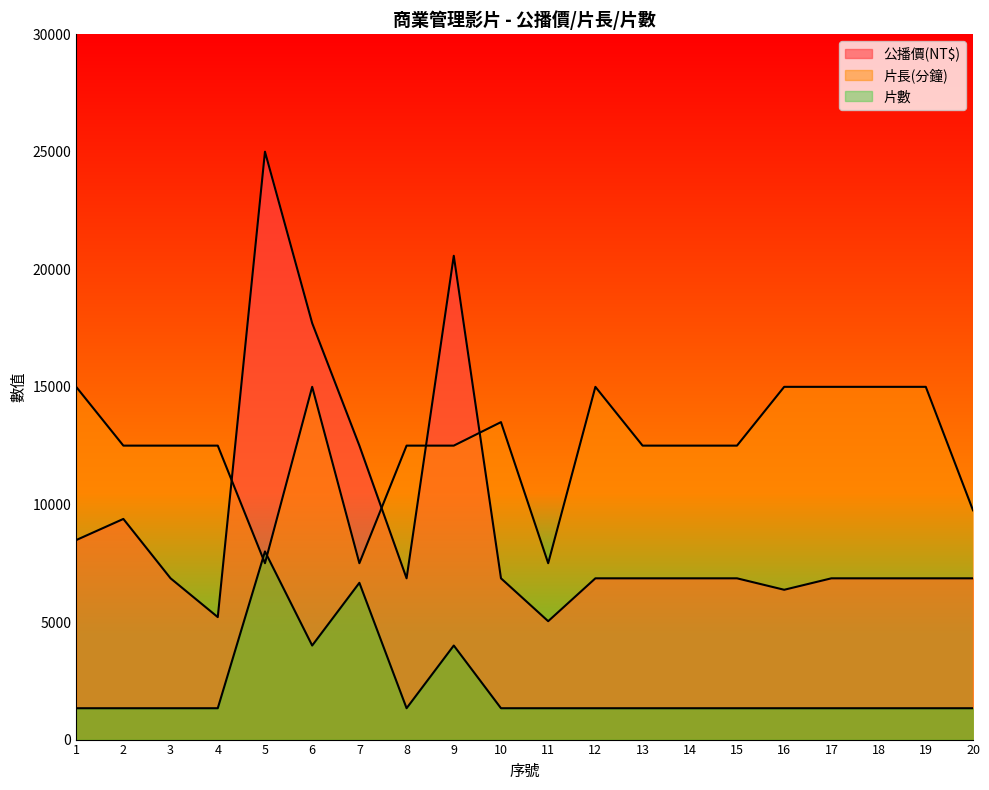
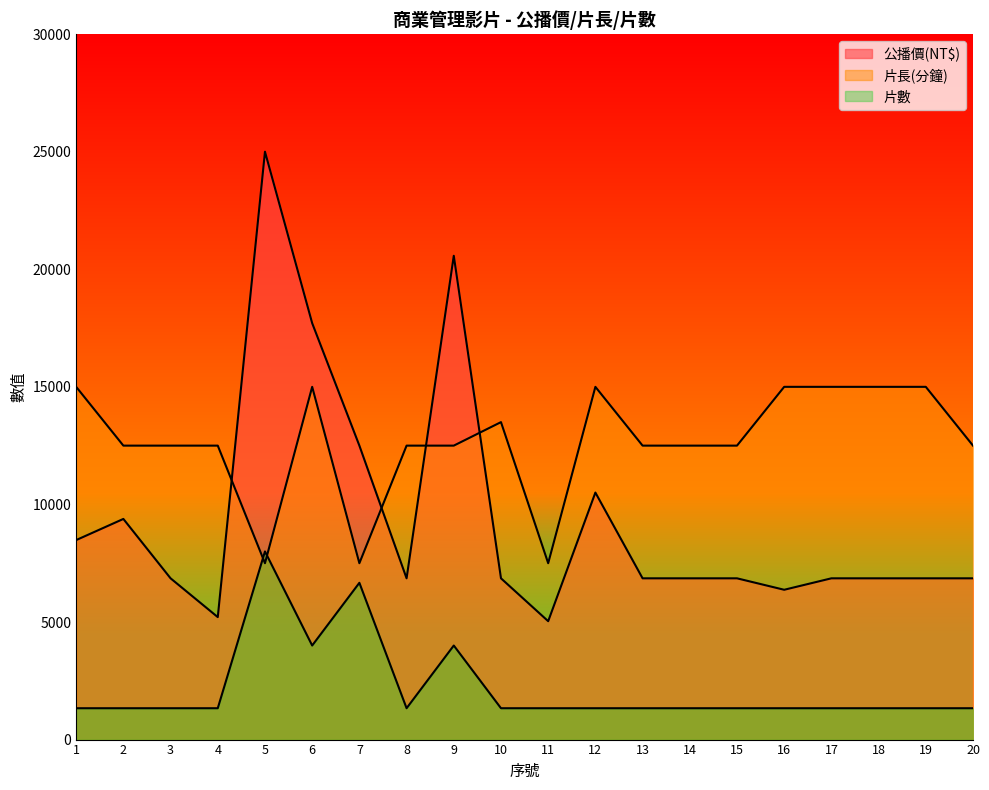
公播價(NT$), 12: 6900 -> 10500
片長(分鐘), 20: 9800 -> 12500
